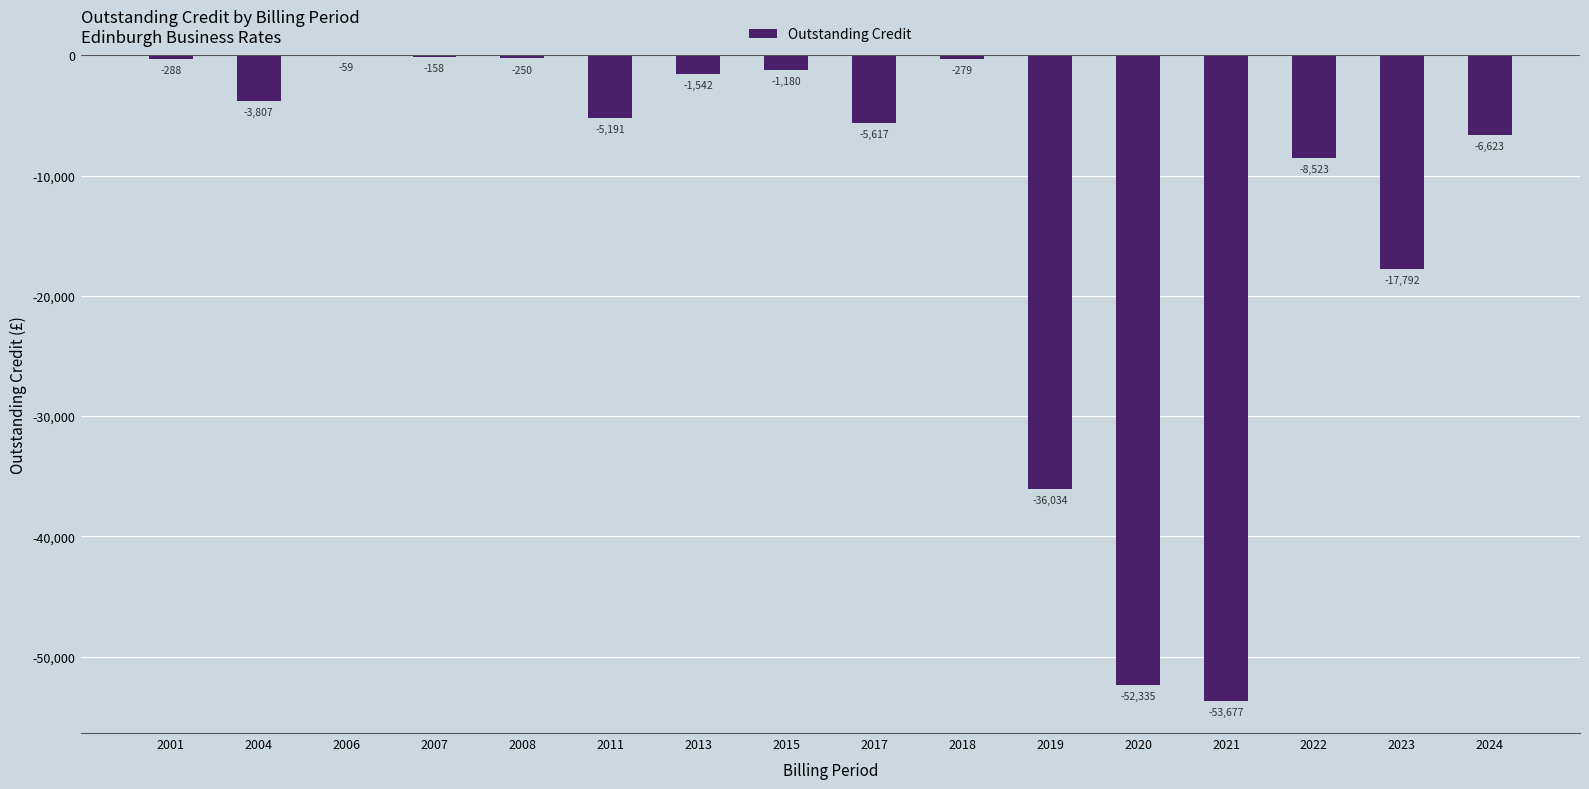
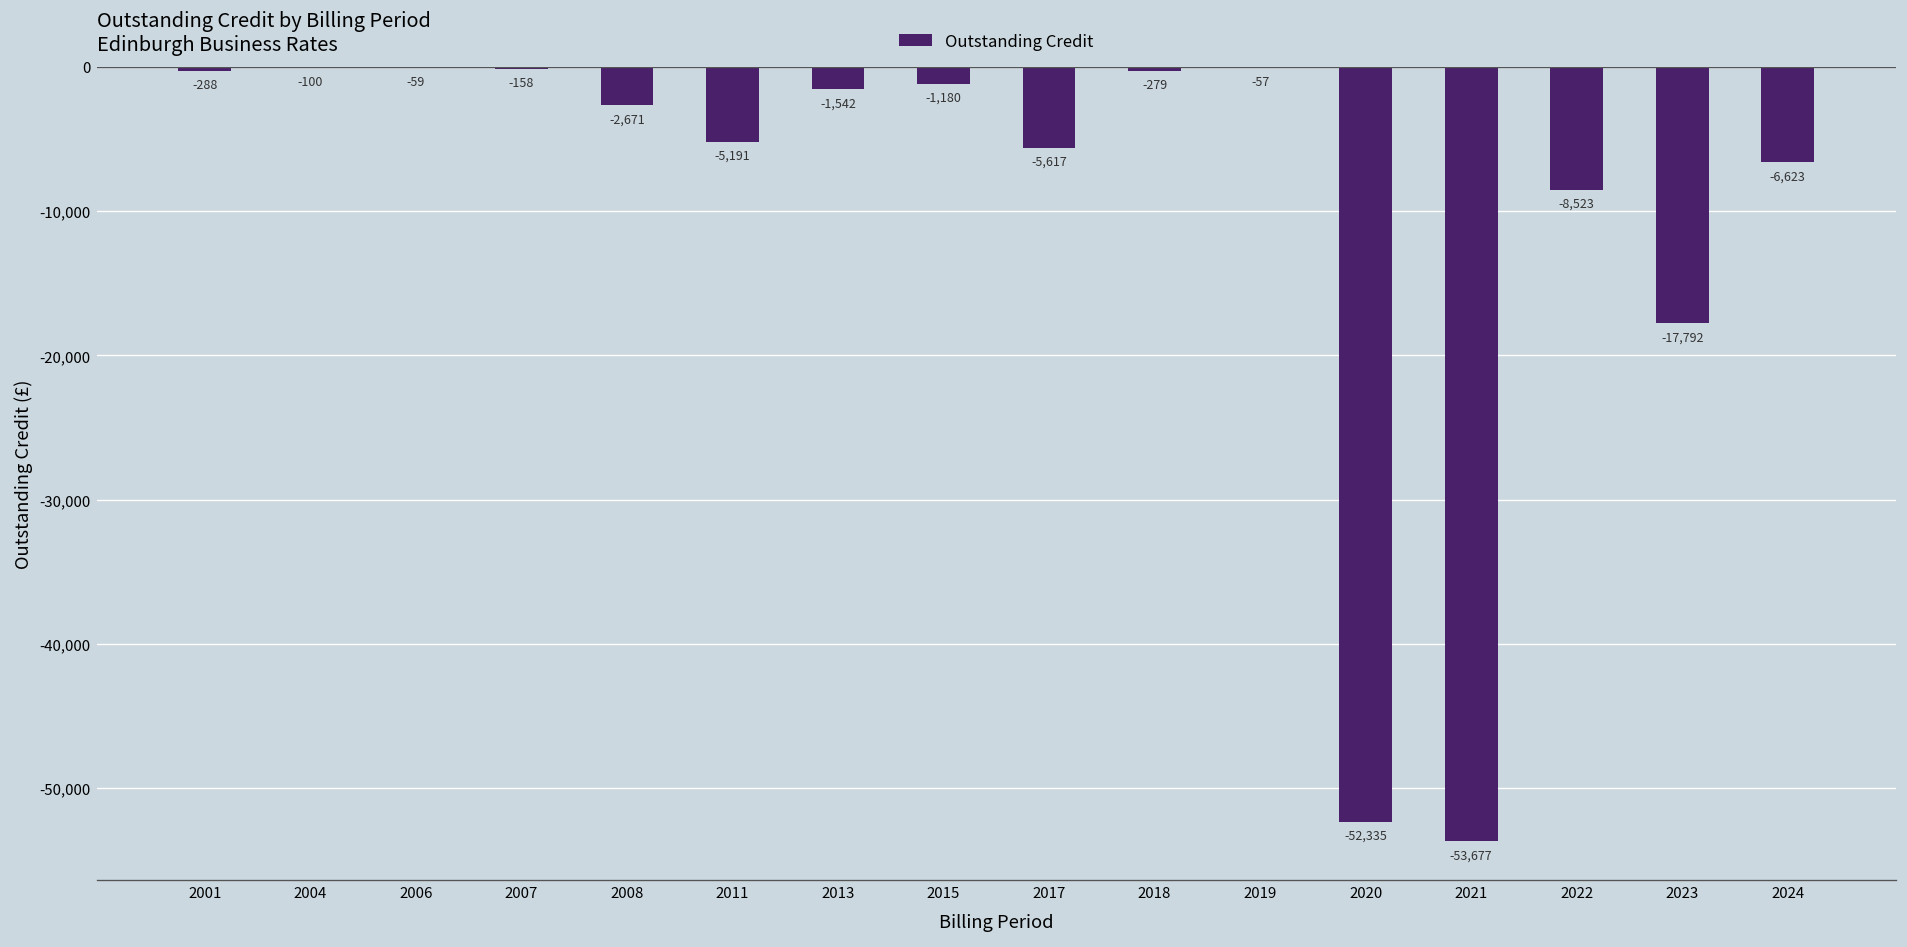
2004: -3,807 -> -100
2008: -250 -> -2,671
2019: -36,034 -> -57
